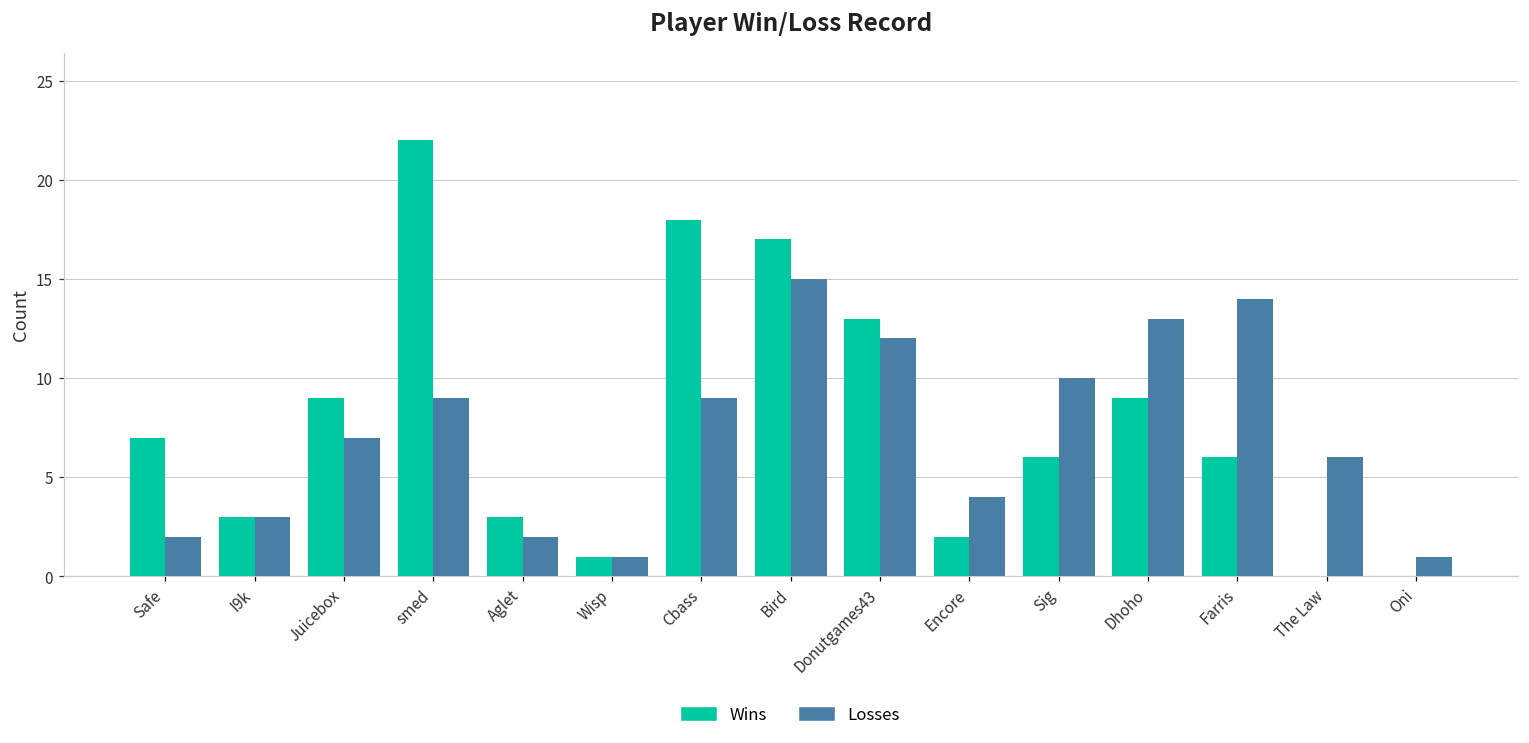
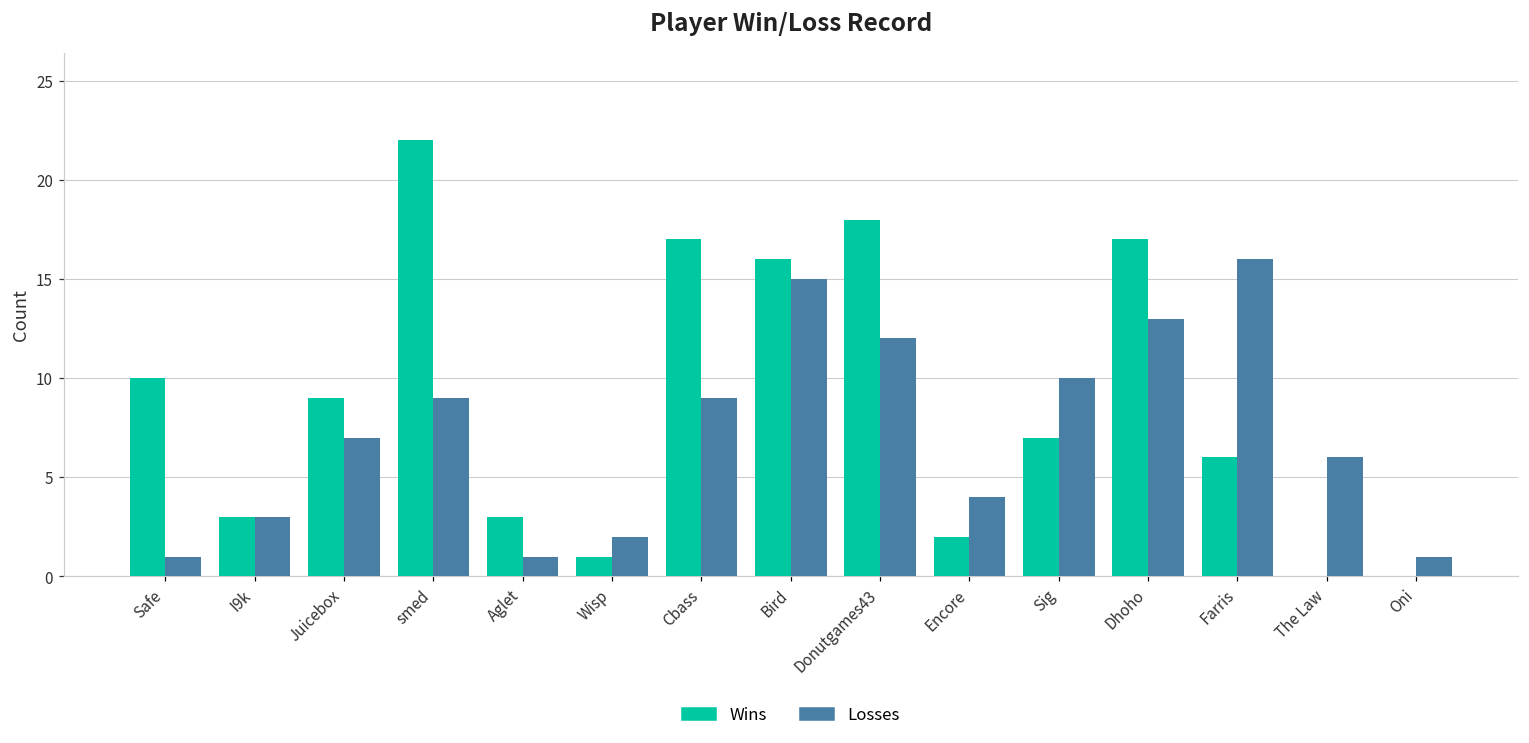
Wins, Safe: 7 -> 10
Losses, Safe: 2 -> 1
Losses, Aglet: 2 -> 1
Losses, Wisp: 1 -> 2
Wins, Cbass: 18 -> 17
Wins, Bird: 17 -> 16
Wins, Donutgames43: 13 -> 18
Wins, Sig: 6 -> 7
Wins, Dhoho: 9 -> 17
Losses, Farris: 14 -> 16
